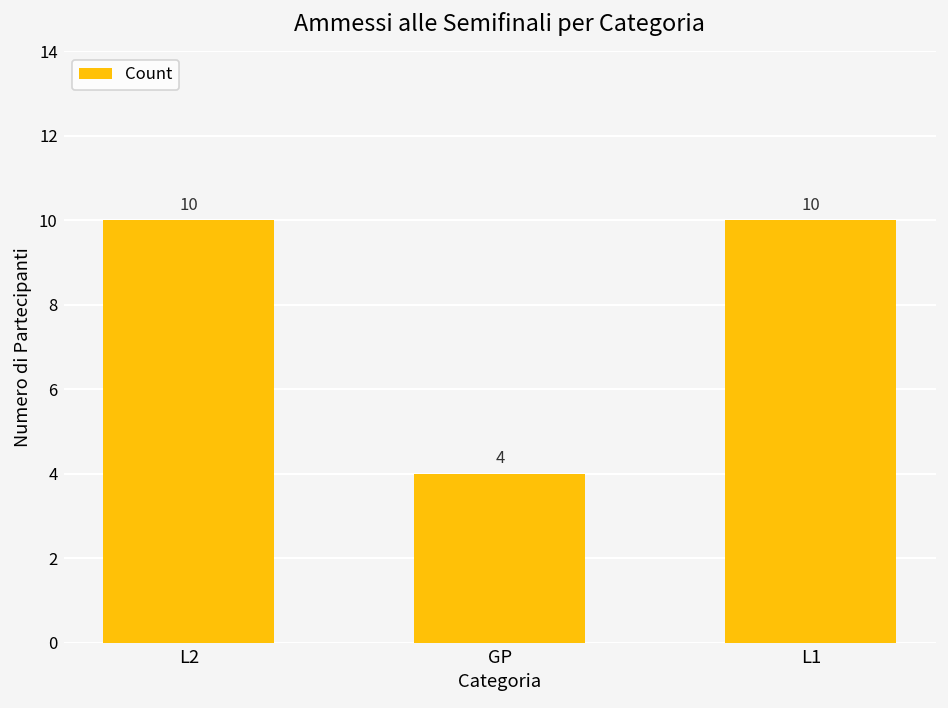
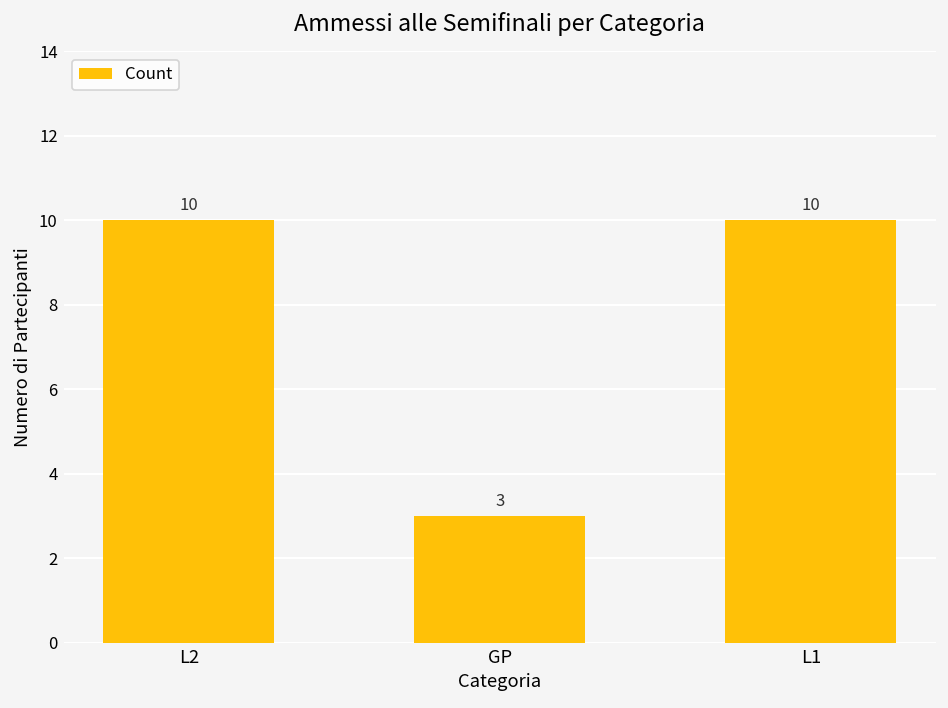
GP: 4 -> 3
